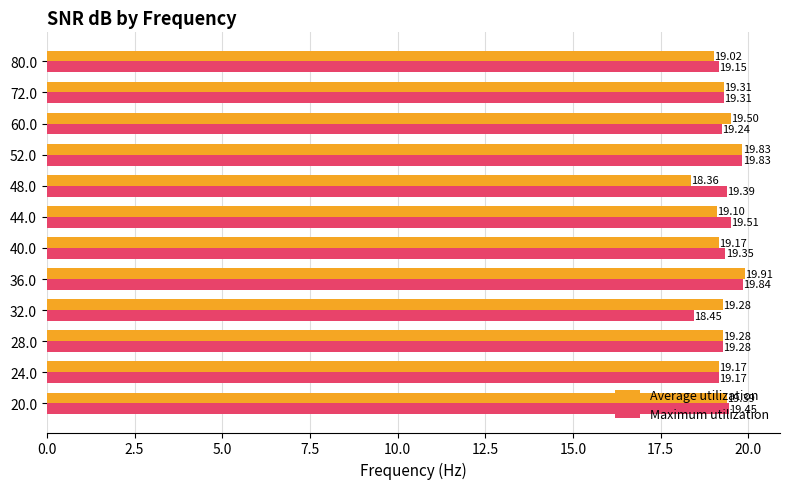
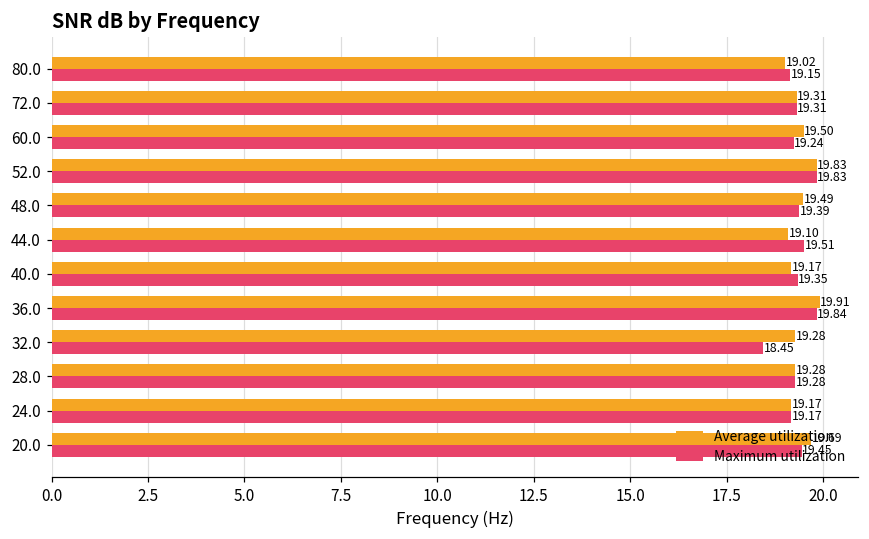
Average utilization, 48.0: 18.36 -> 19.49
Average utilization, 20.0: 19.39 -> 19.69
